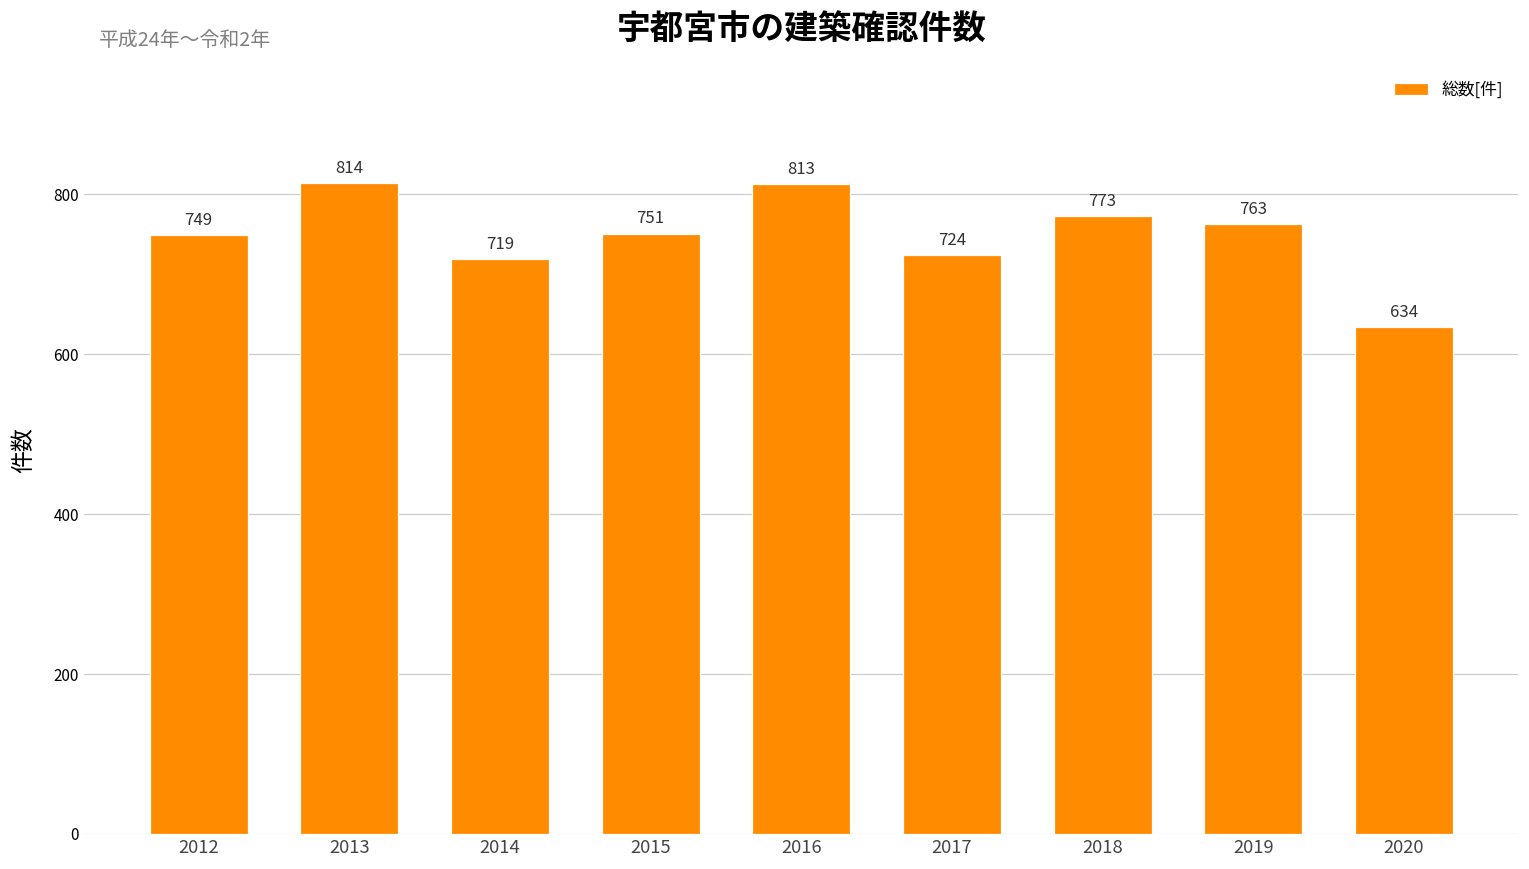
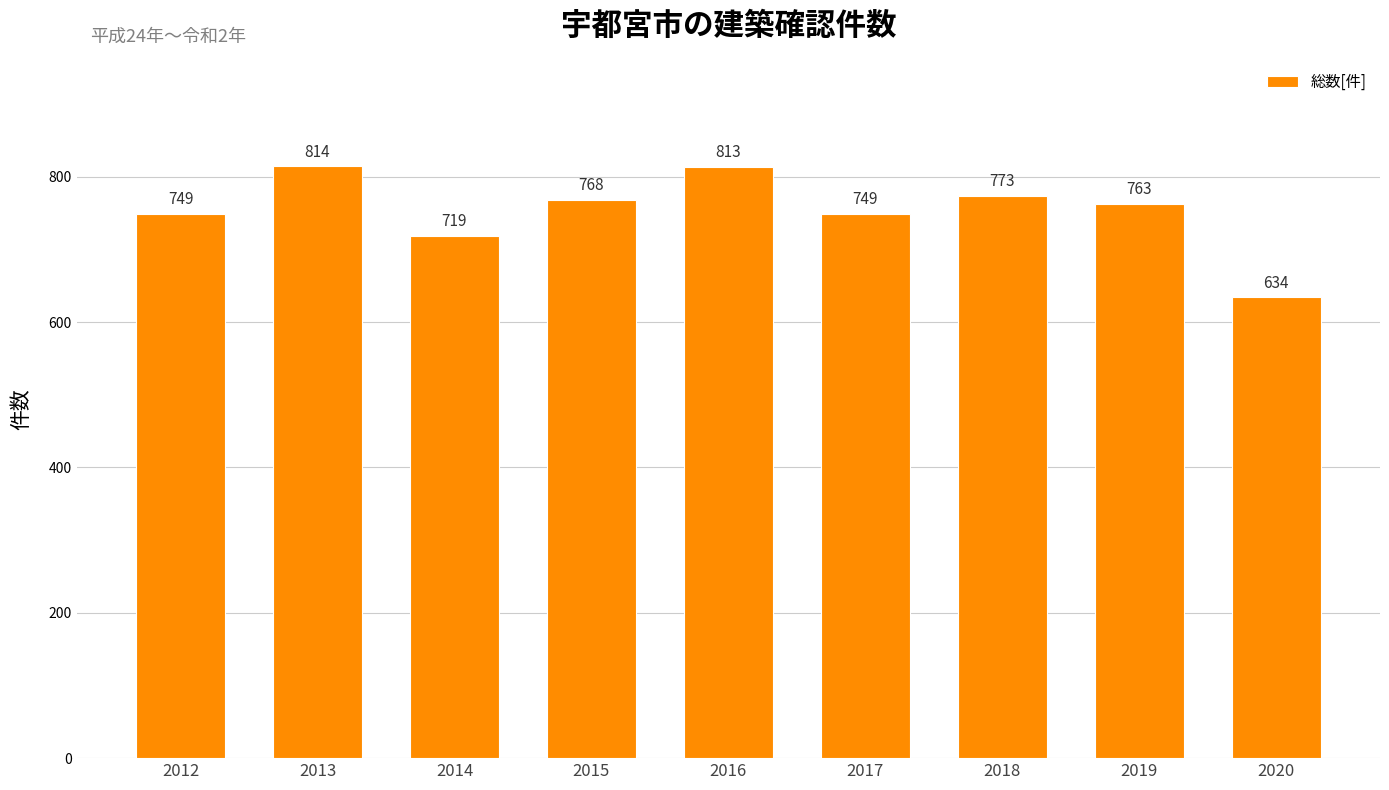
2015: 751 -> 768
2017: 724 -> 749
